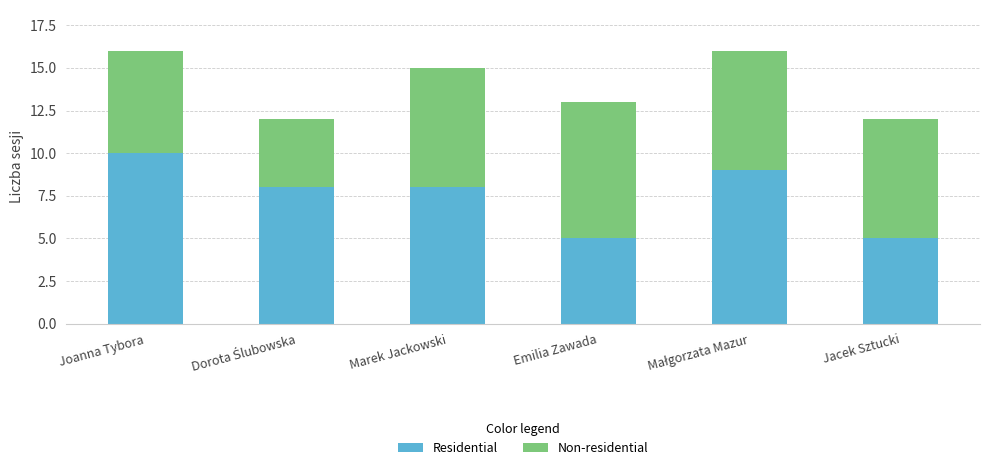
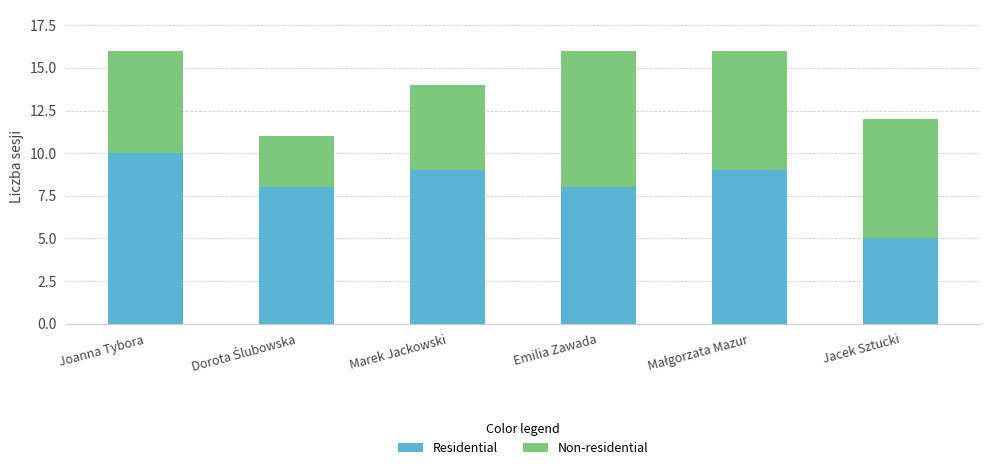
Non-residential, Dorota Ślubowska: 4 -> 3
Residential, Marek Jackowski: 8 -> 9
Non-residential, Marek Jackowski: 7 -> 5
Residential, Emilia Zawada: 5 -> 8
